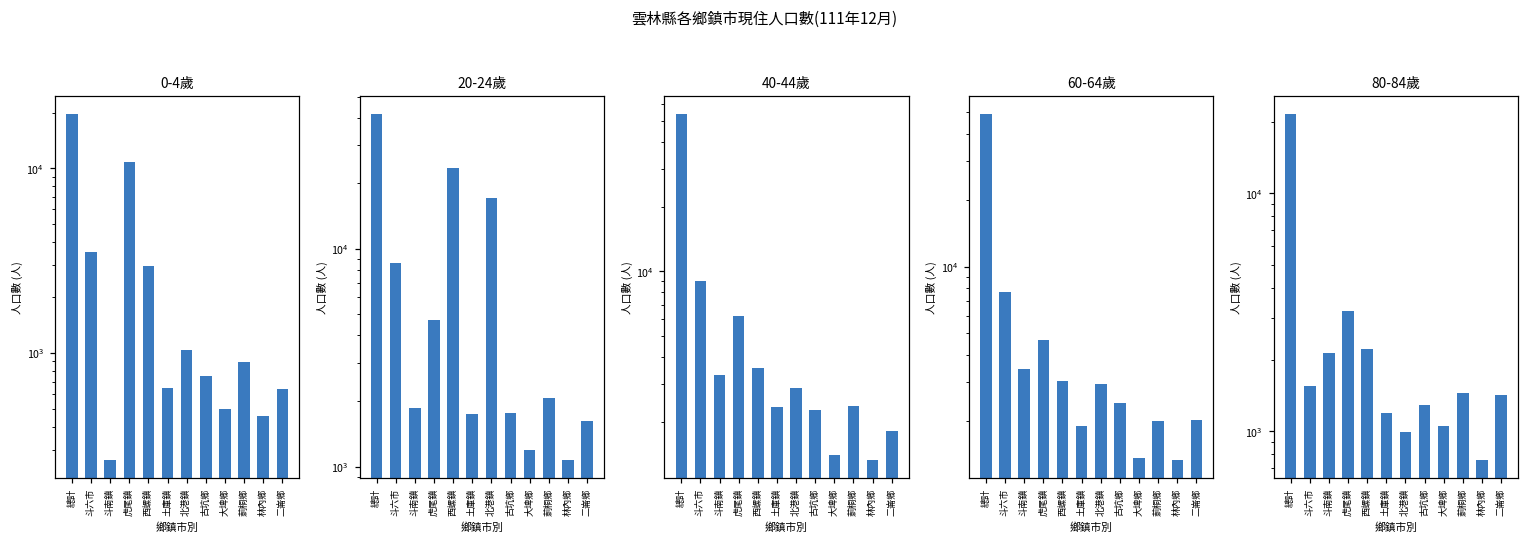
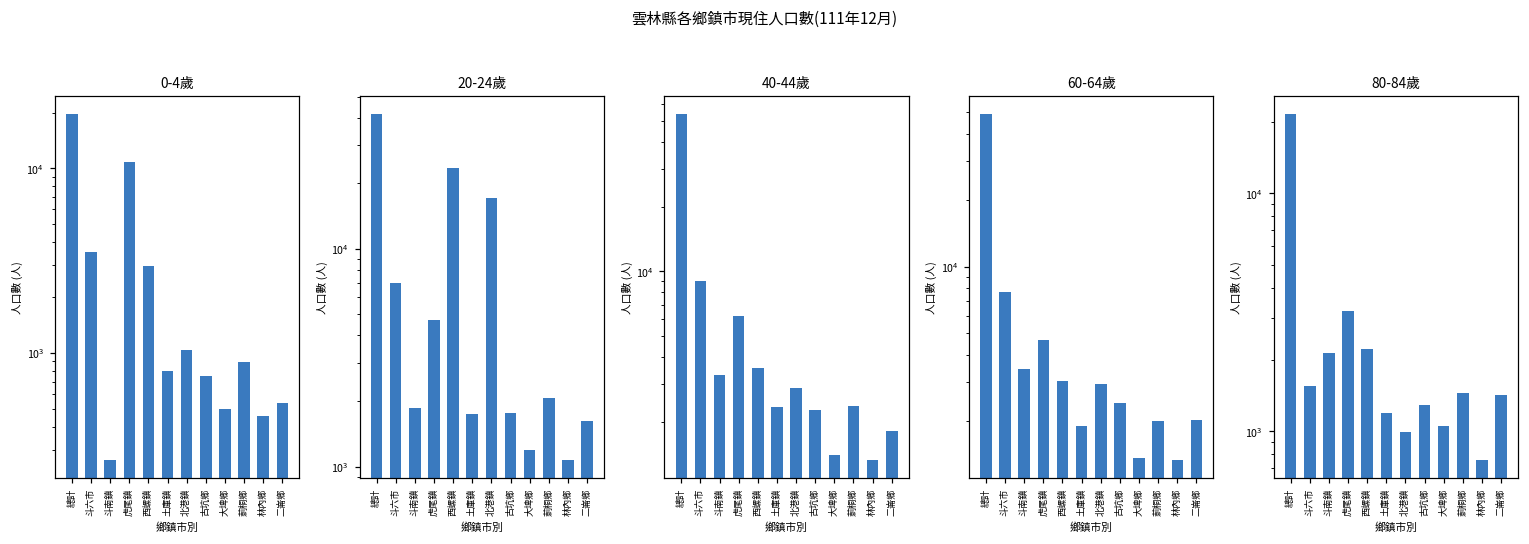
0-4歲, 土庫鎮: 650 -> 800
0-4歲, 二崙鄉: 640 -> 530
20-24歲, 斗六市: 9000 -> 6900
